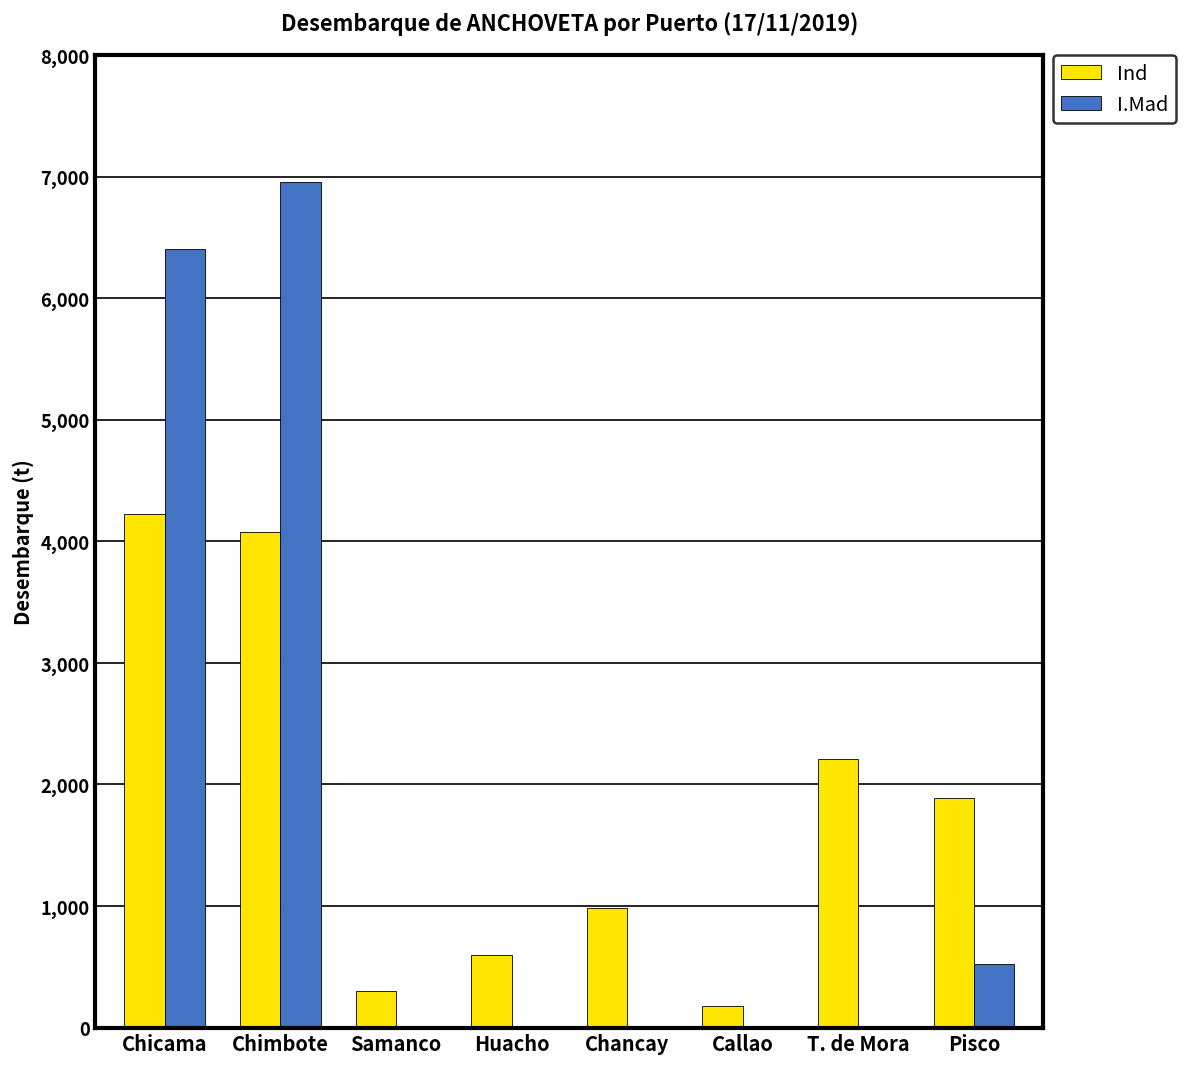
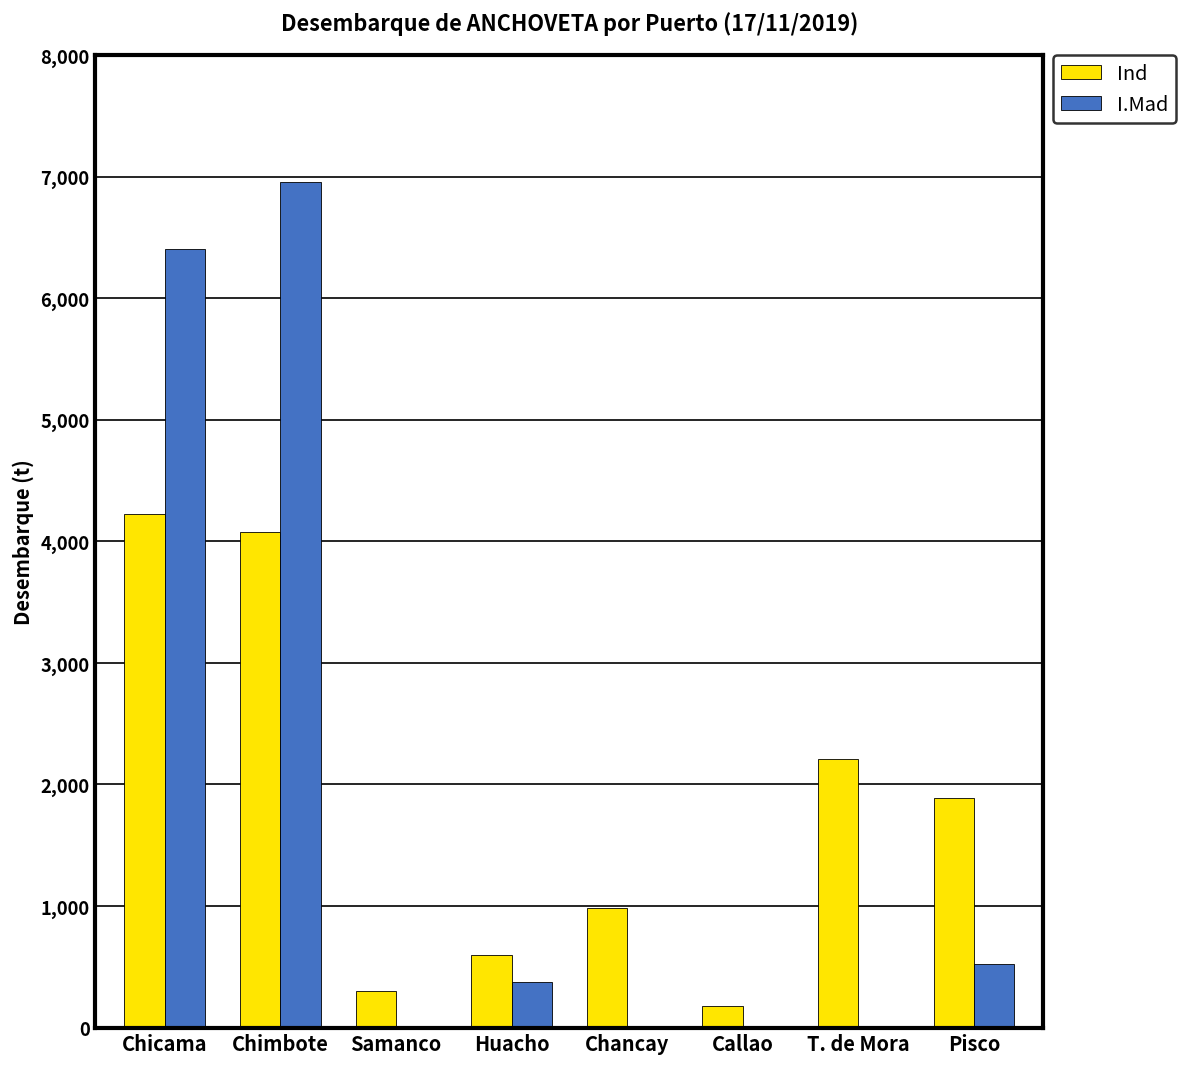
I.Mad, Huacho: 0 -> 380
